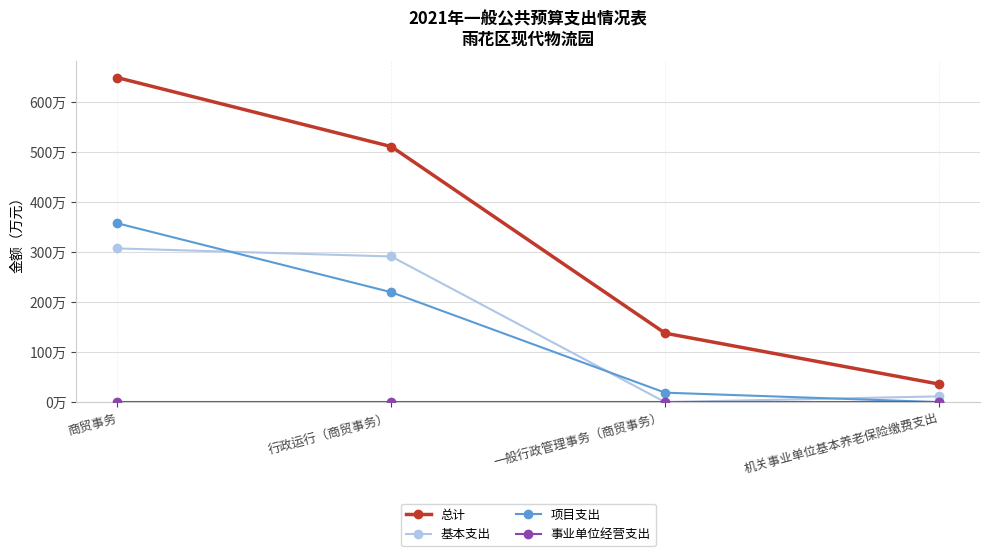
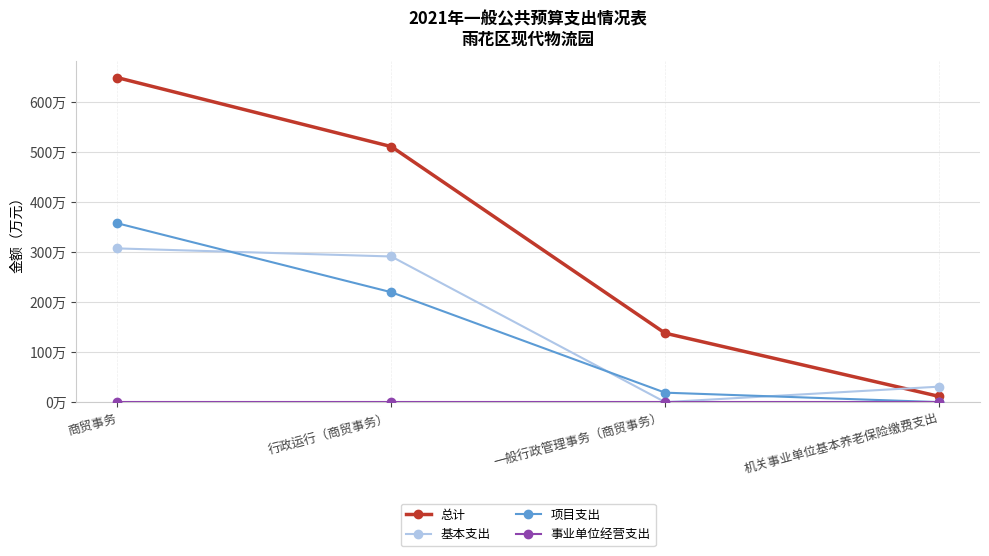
总计, 机关事业单位基本养老保险缴费支出: 40万 -> 10万
基本支出, 机关事业单位基本养老保险缴费支出: 10万 -> 30万
